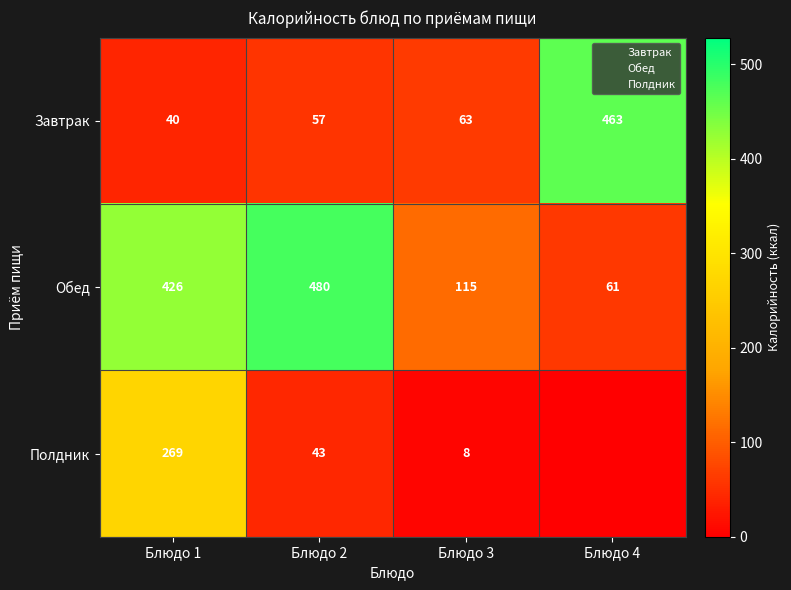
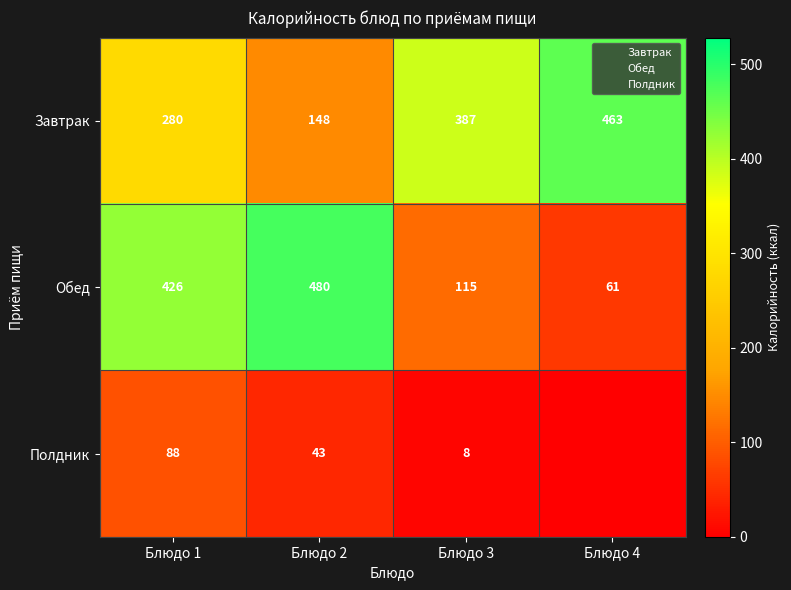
Завтрак, Блюдо 1: 40 -> 280
Завтрак, Блюдо 2: 57 -> 148
Завтрак, Блюдо 3: 63 -> 387
Полдник, Блюдо 1: 269 -> 88
